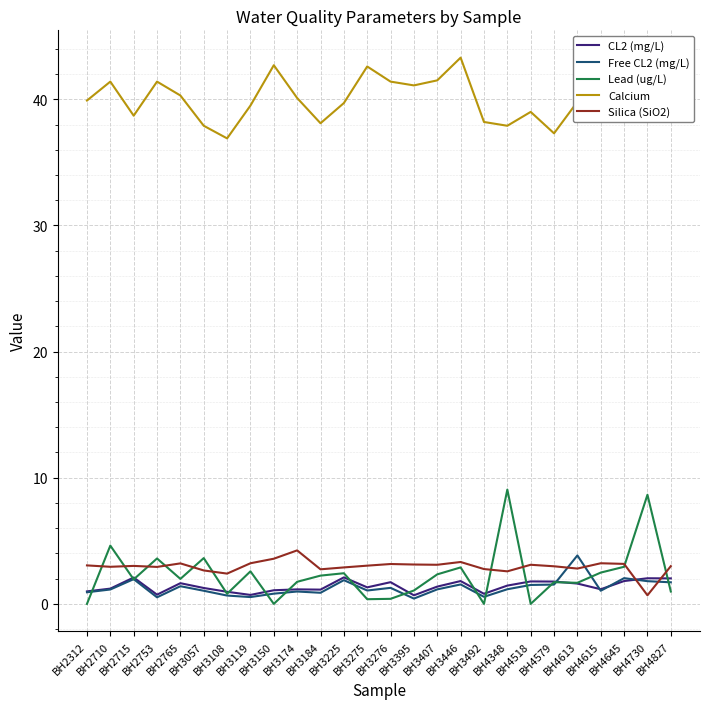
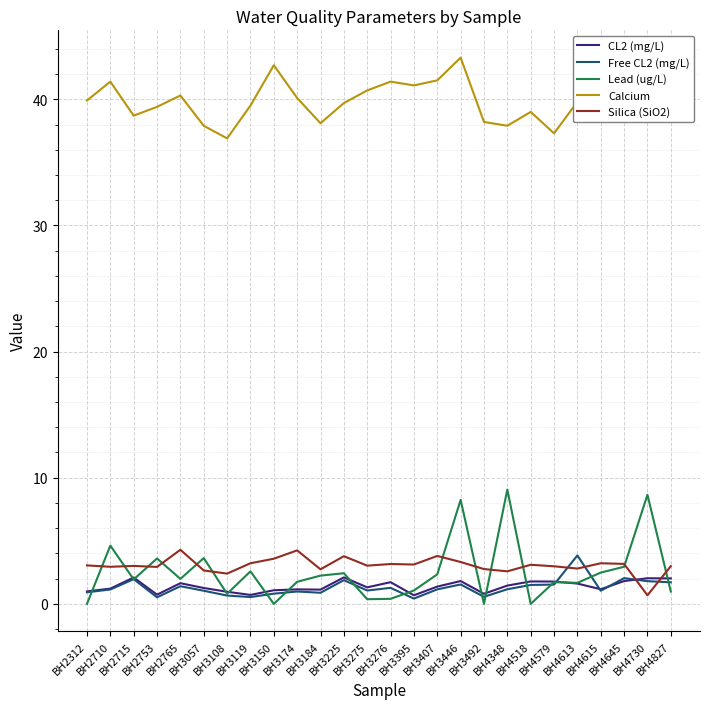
Calcium, BH2753: 41.4 -> 39.4
Silica (SiO2), BH2765: 3.2 -> 4.3
Silica (SiO2), BH3225: 2.9 -> 3.8
Calcium, BH3275: 42.6 -> 40.7
Silica (SiO2), BH3407: 3.1 -> 3.8
Lead (ug/L), BH3446: 2.9 -> 8.2
